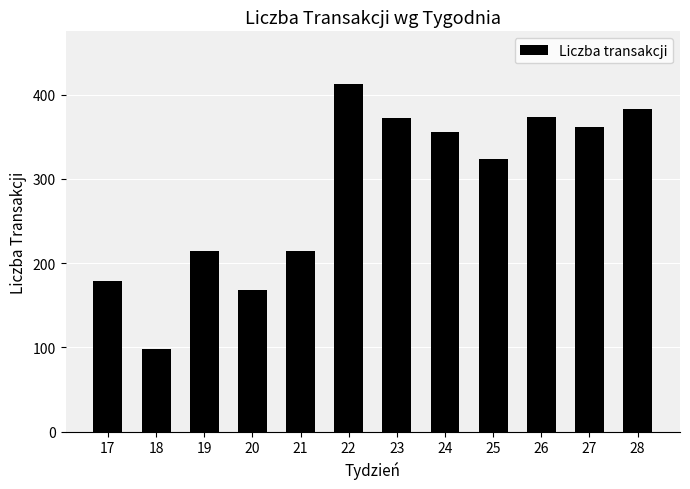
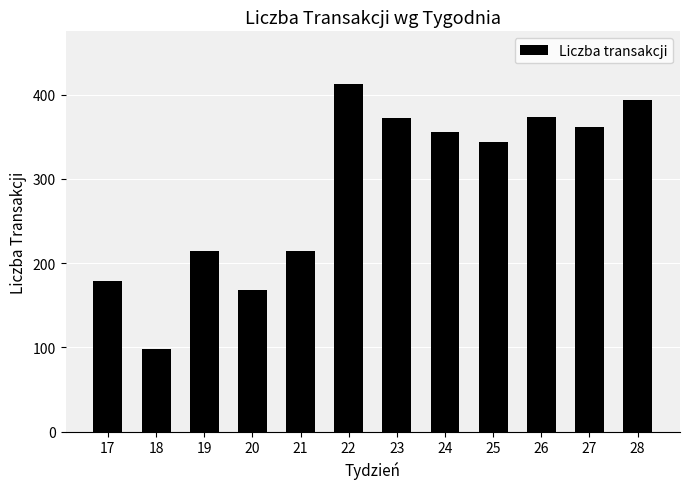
25: 320 -> 340
28: 380 -> 390
